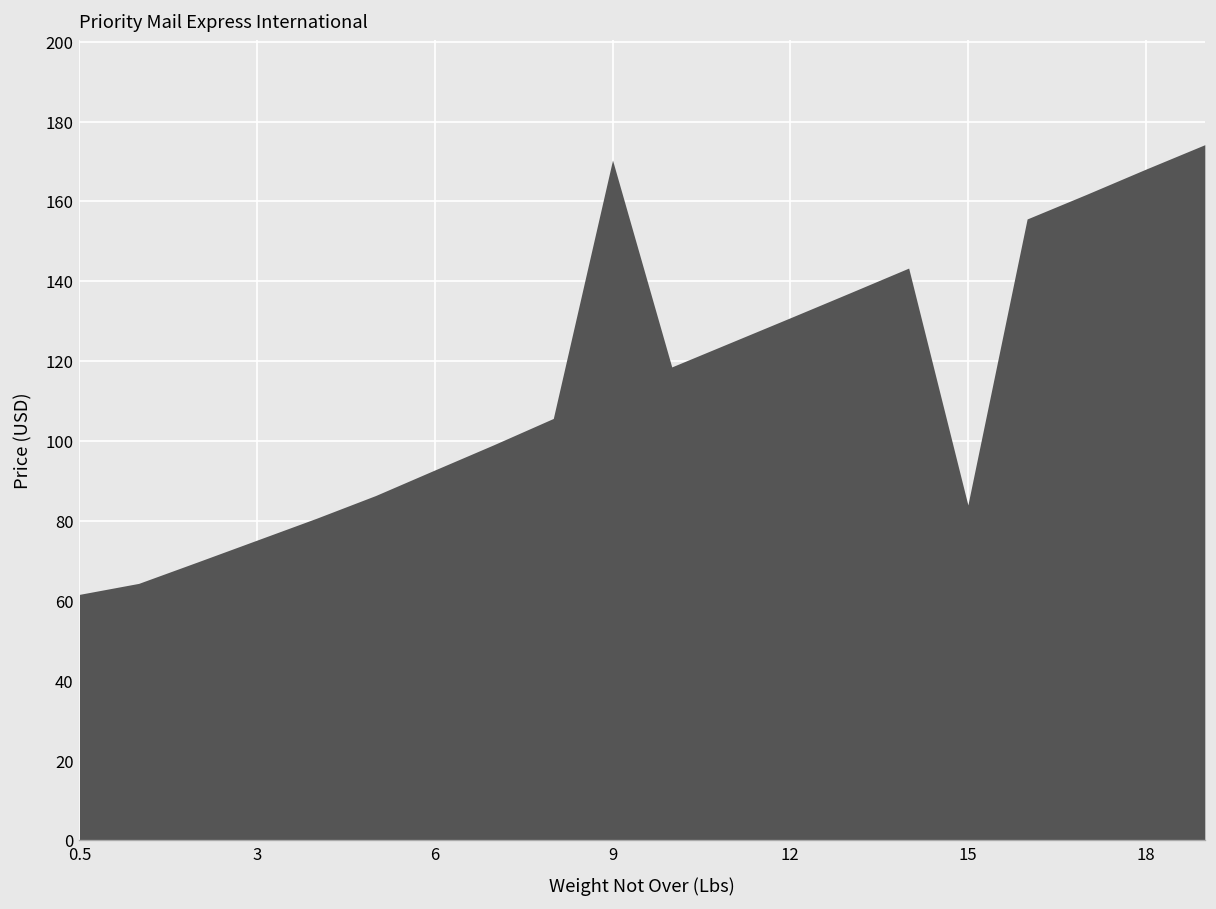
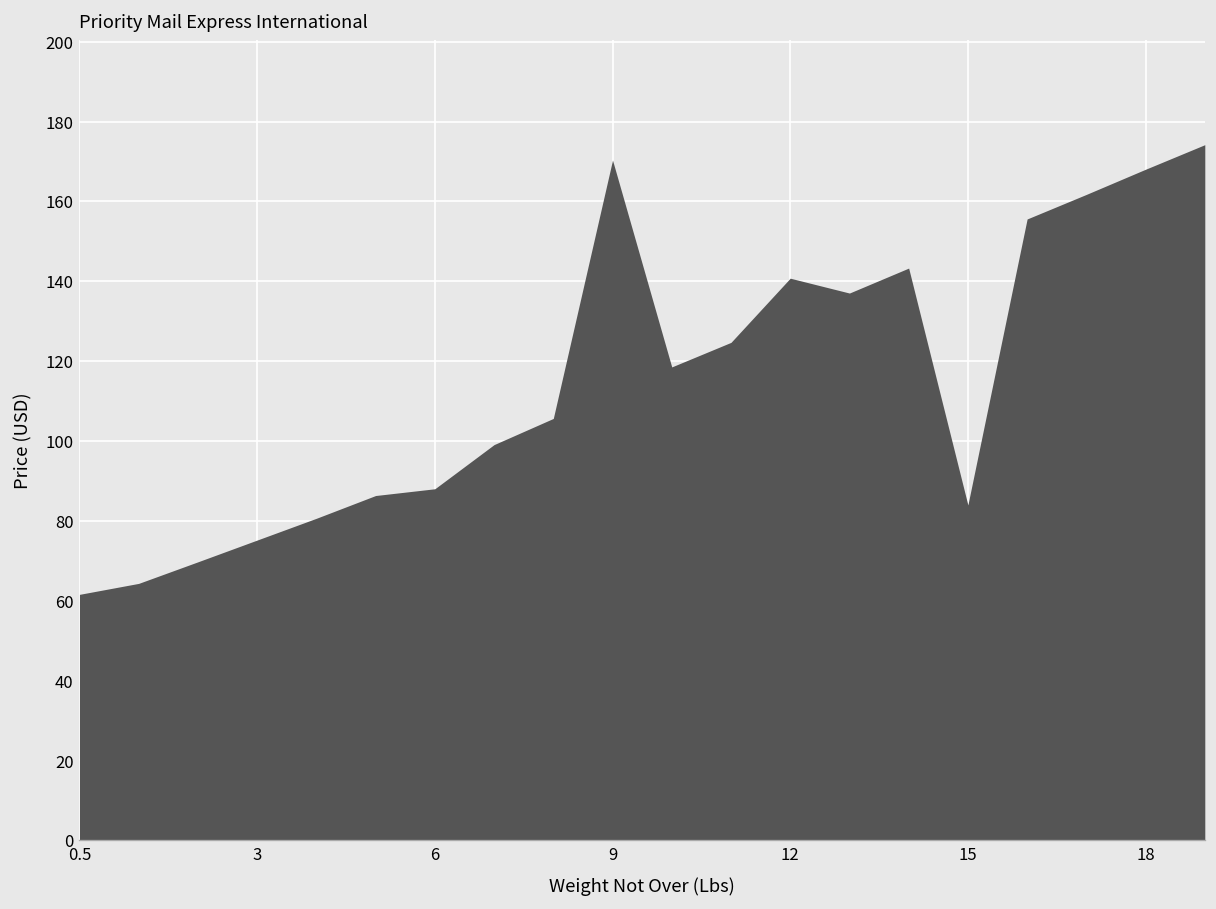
6: 93 -> 88
12: 131 -> 141
